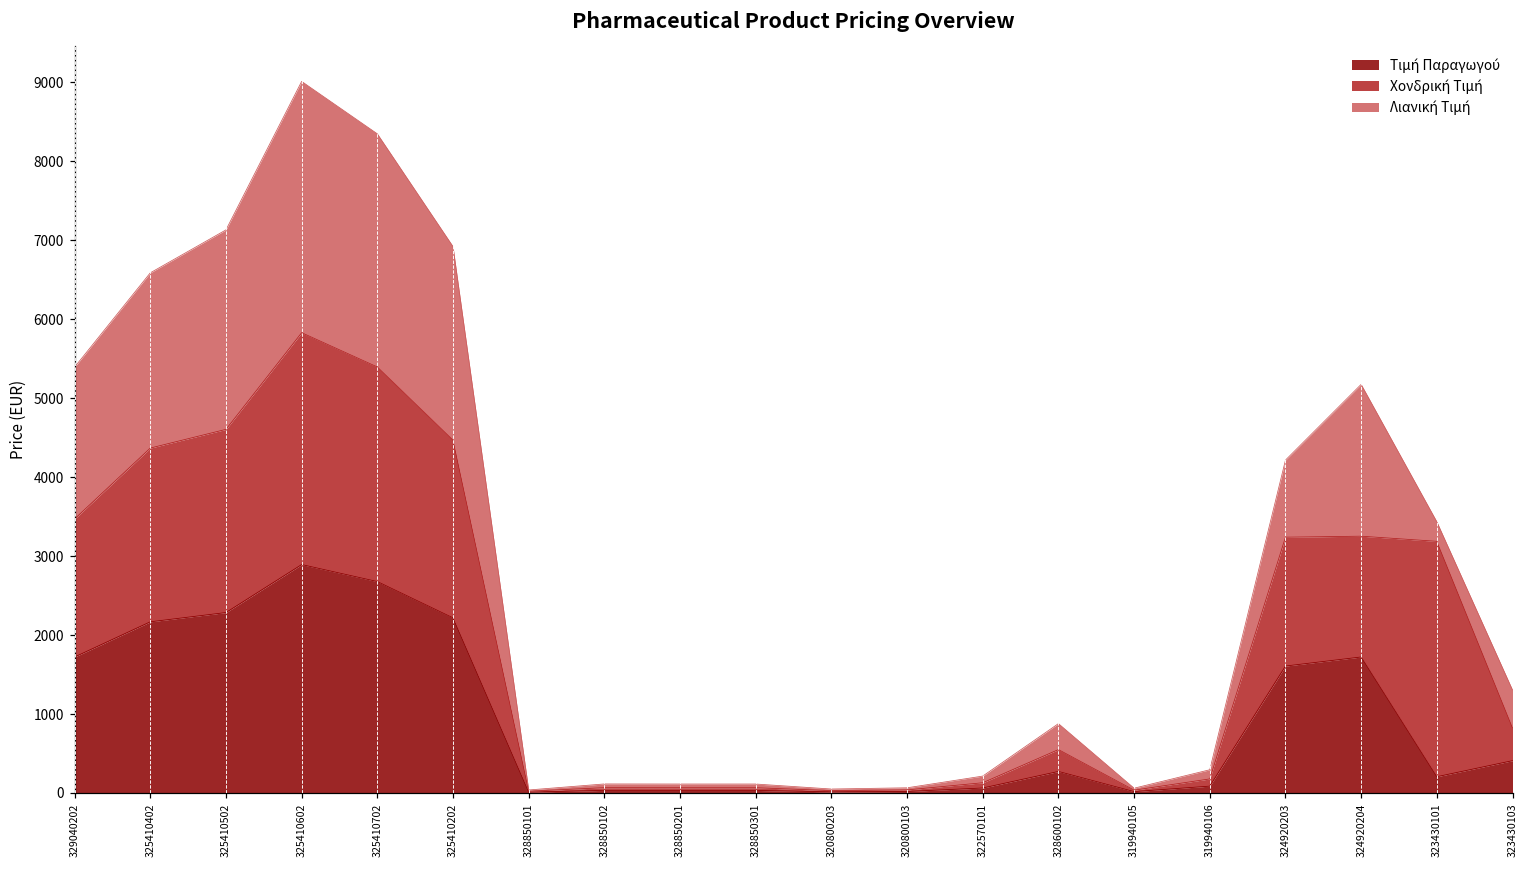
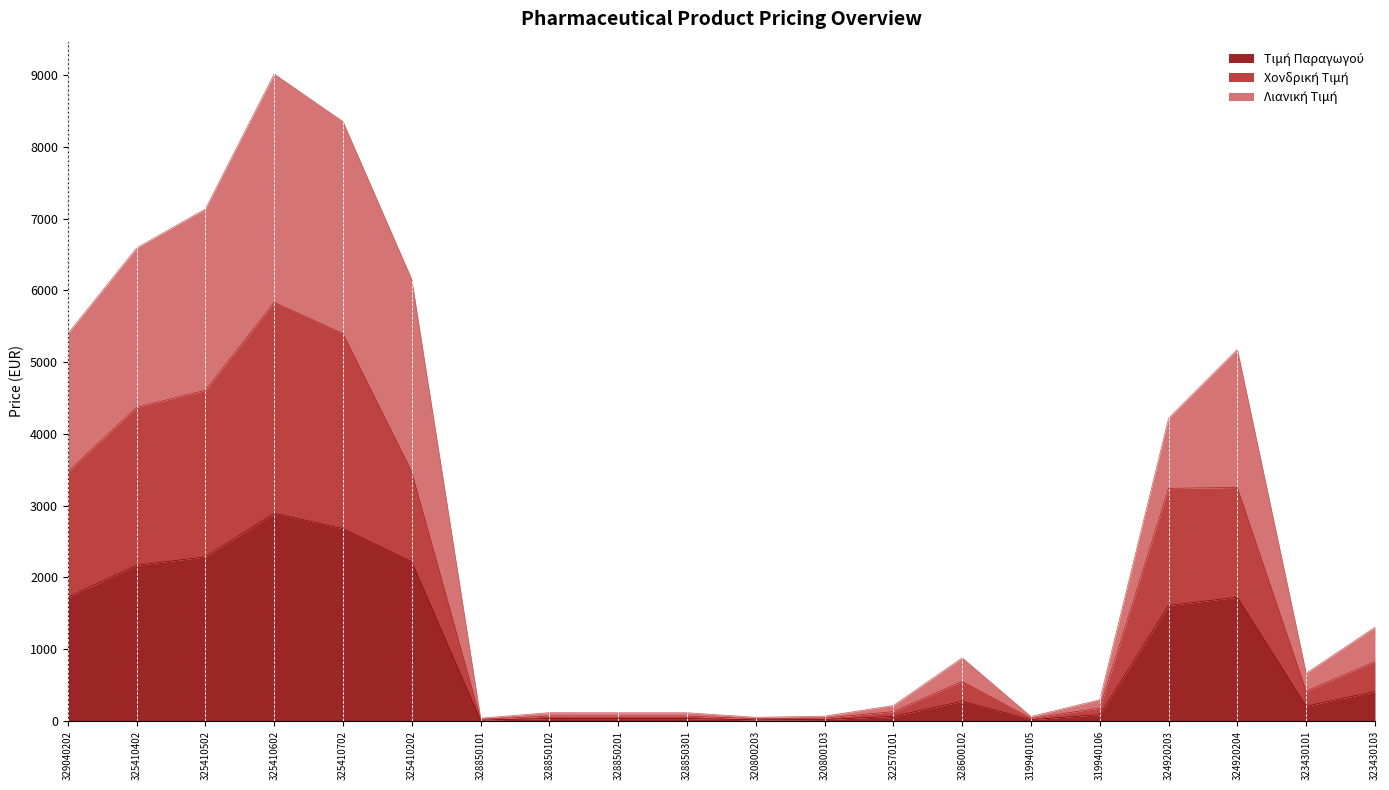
Χονδρική Τιμή, 325410202: 2300 -> 1300
Λιανική Τιμή, 325410202: 2500 -> 2700
Χονδρική Τιμή, 323430101: 3000 -> 200
